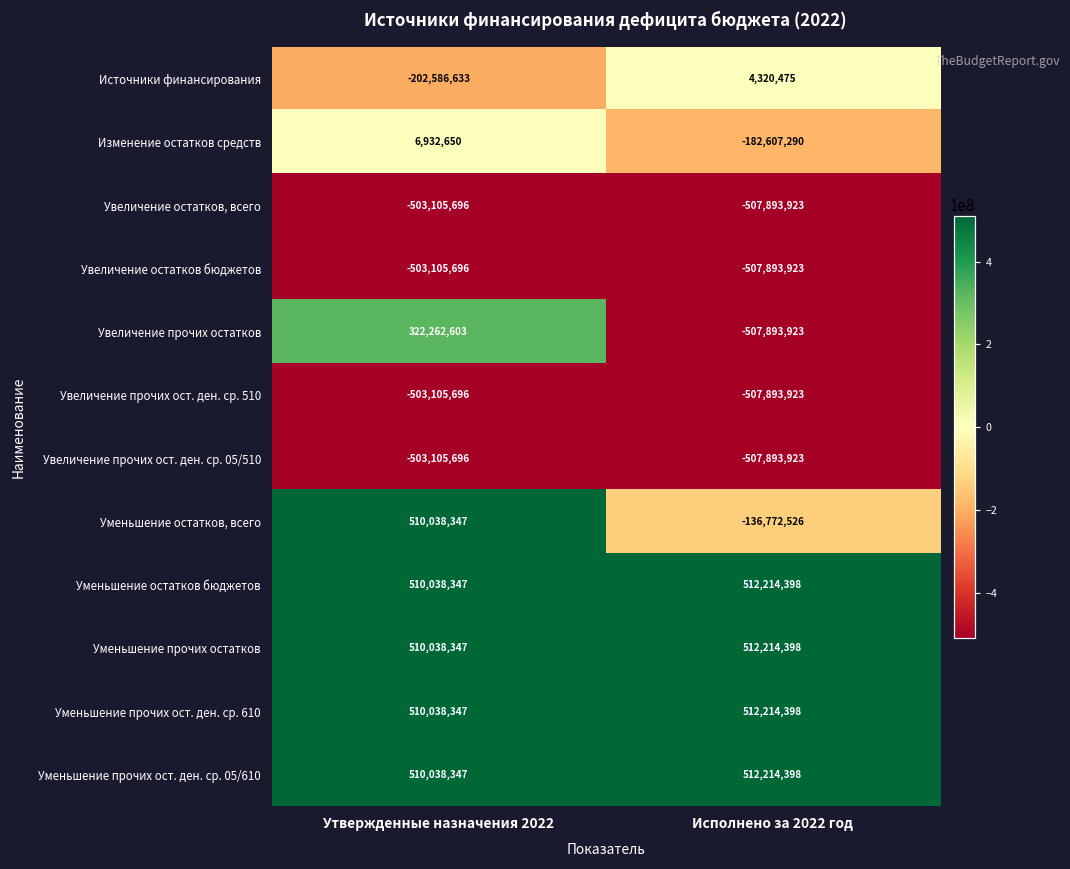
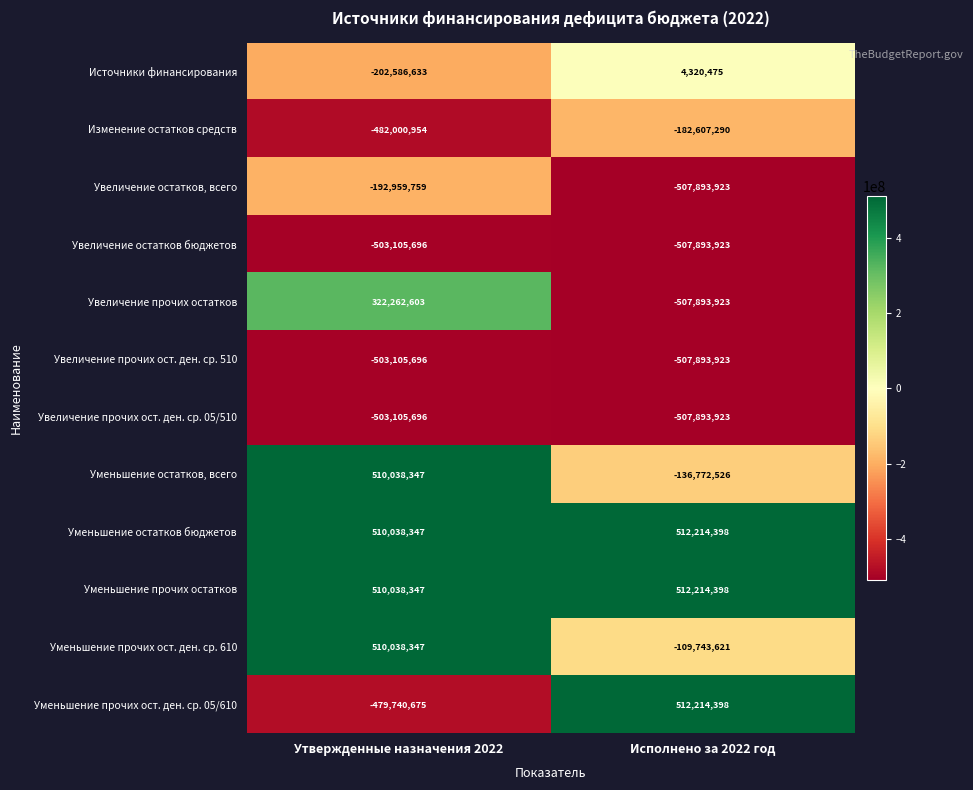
Изменение остатков средств, Утвержденные назначения 2022: 6,932,650 -> -482,000,954
Увеличение остатков, всего, Утвержденные назначения 2022: -503,105,696 -> -192,959,759
Уменьшение прочих ост. ден. ср. 610, Исполнено за 2022 год: 512,214,398 -> -109,743,621
Уменьшение прочих ост. ден. ср. 05/610, Утвержденные назначения 2022: 510,038,347 -> -479,740,675
